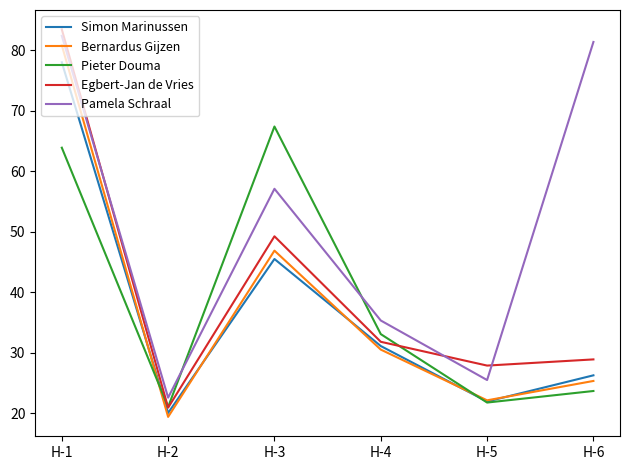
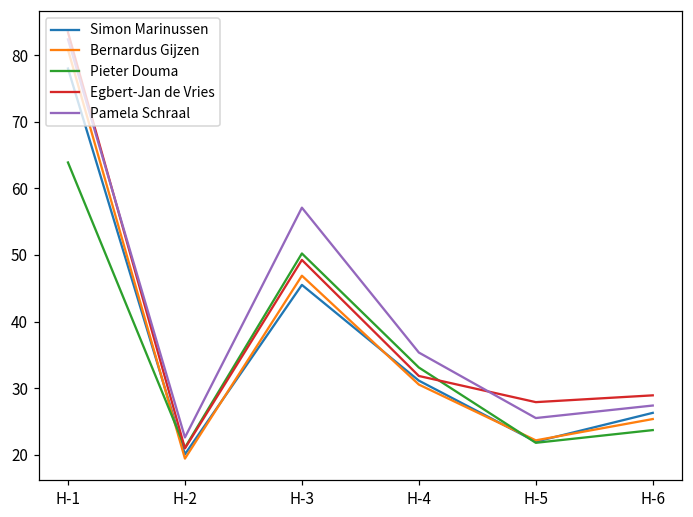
Pieter Douma, H-3: 67 -> 50
Pamela Schraal, H-6: 81 -> 27
